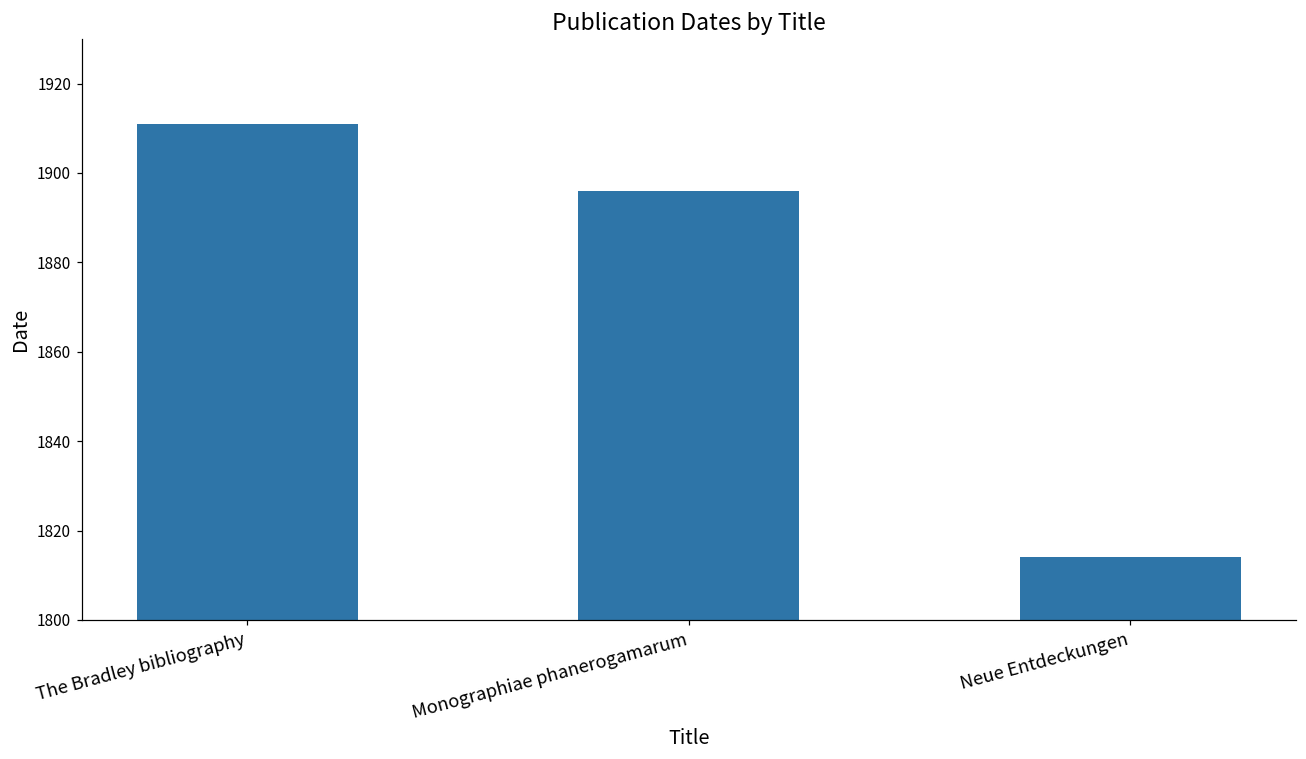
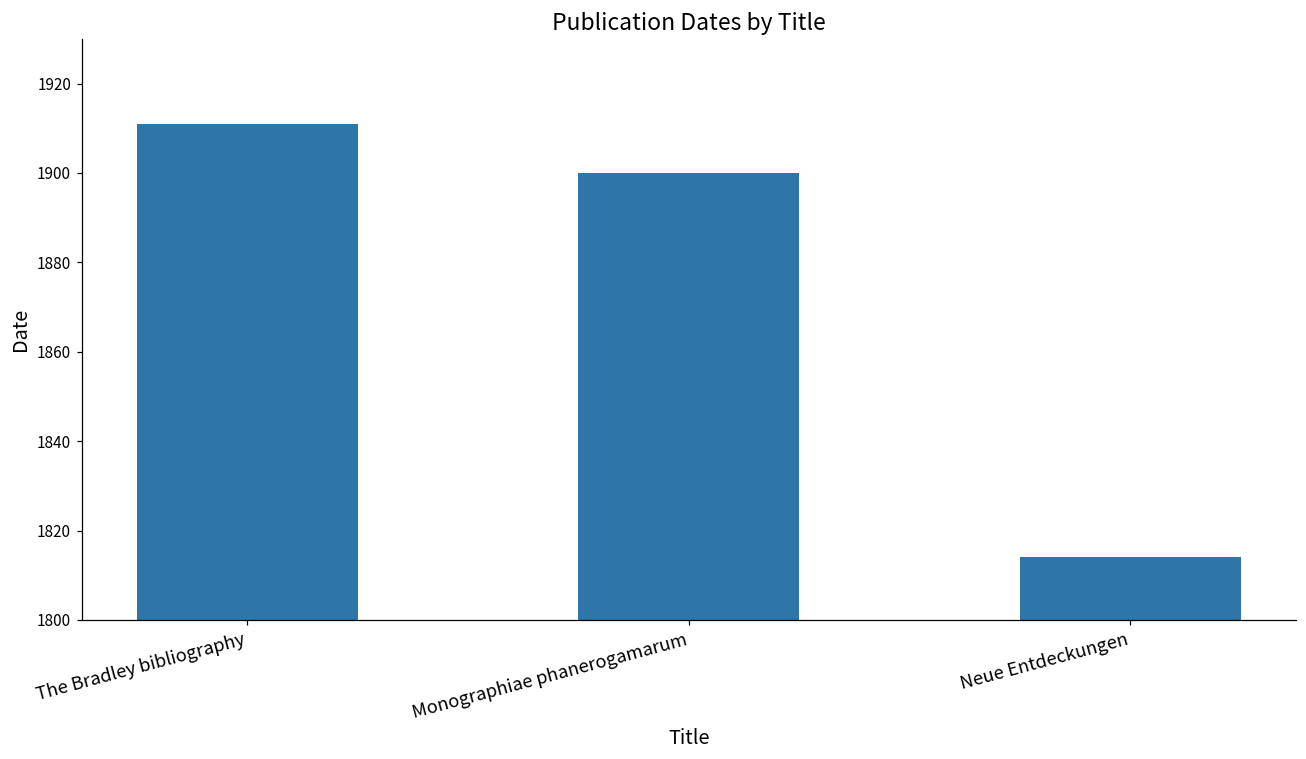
Monographiae phanerogamarum: 1896 -> 1900
